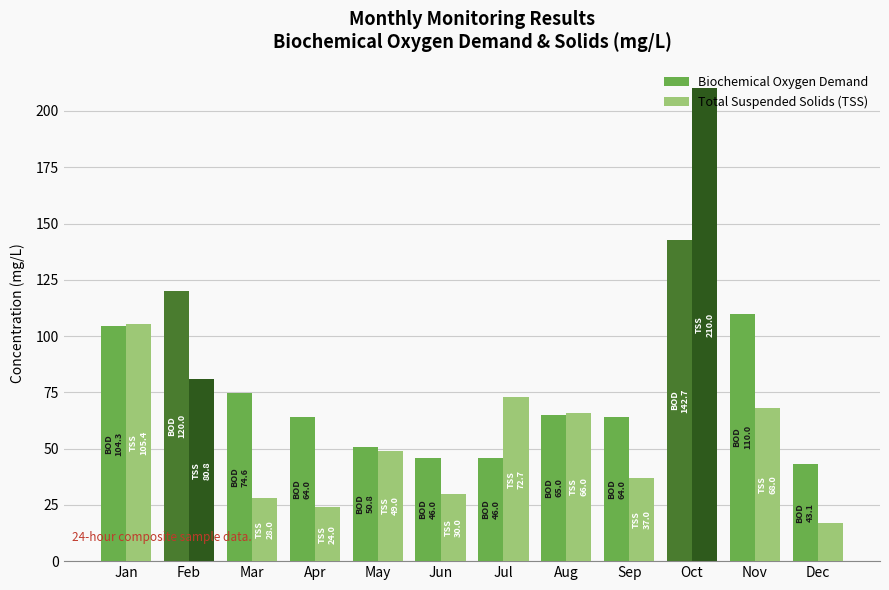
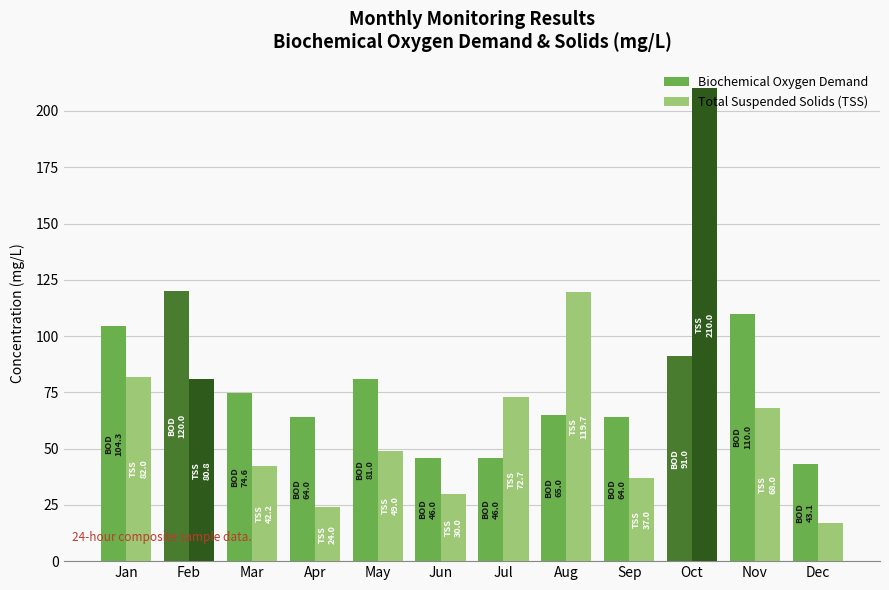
Total Suspended Solids (TSS), Jan: 105.4 -> 82.0
Total Suspended Solids (TSS), Mar: 28.0 -> 42.2
Biochemical Oxygen Demand, May: 50.8 -> 81.0
Total Suspended Solids (TSS), Aug: 66.0 -> 119.7
Biochemical Oxygen Demand, Oct: 142.7 -> 91.0
